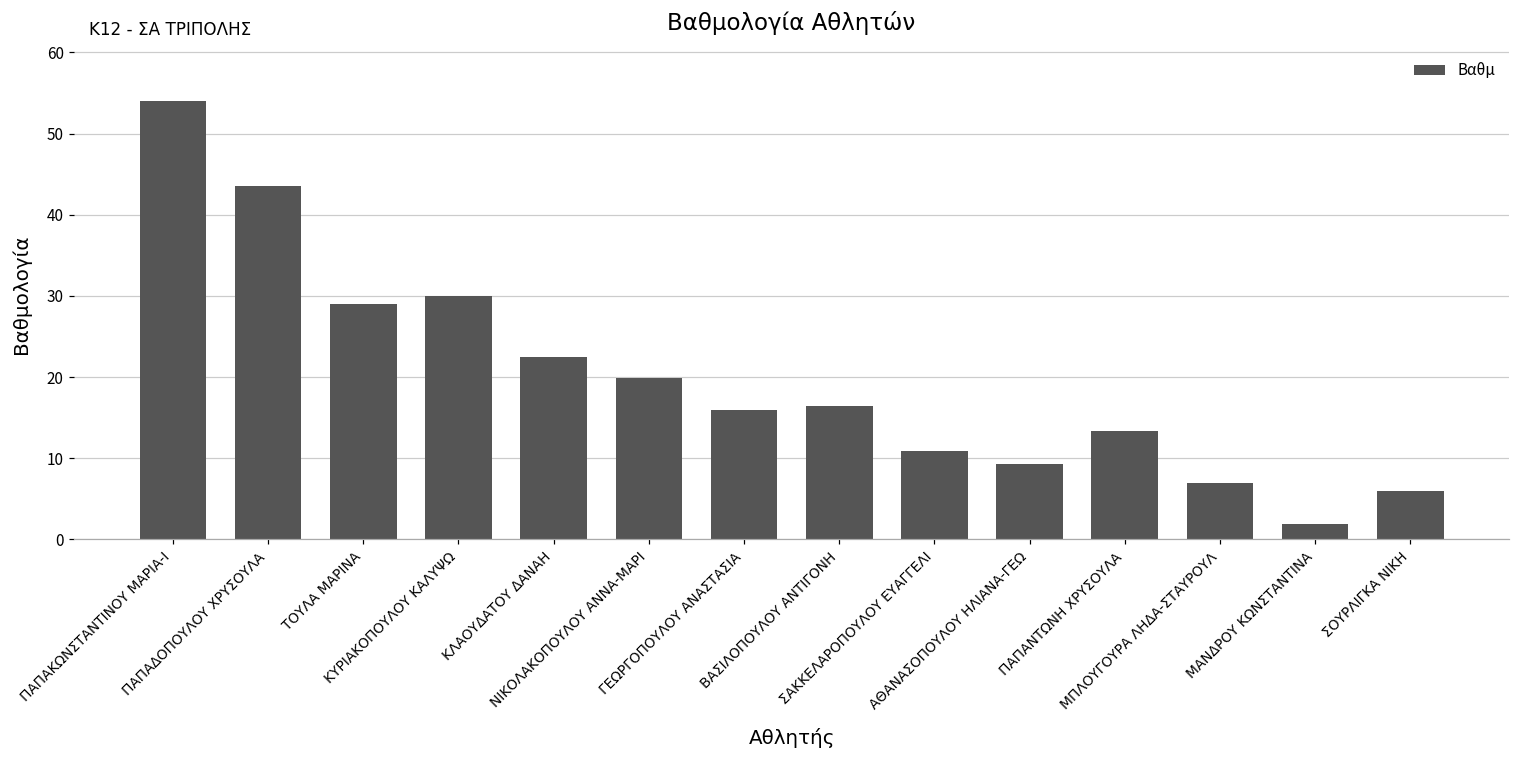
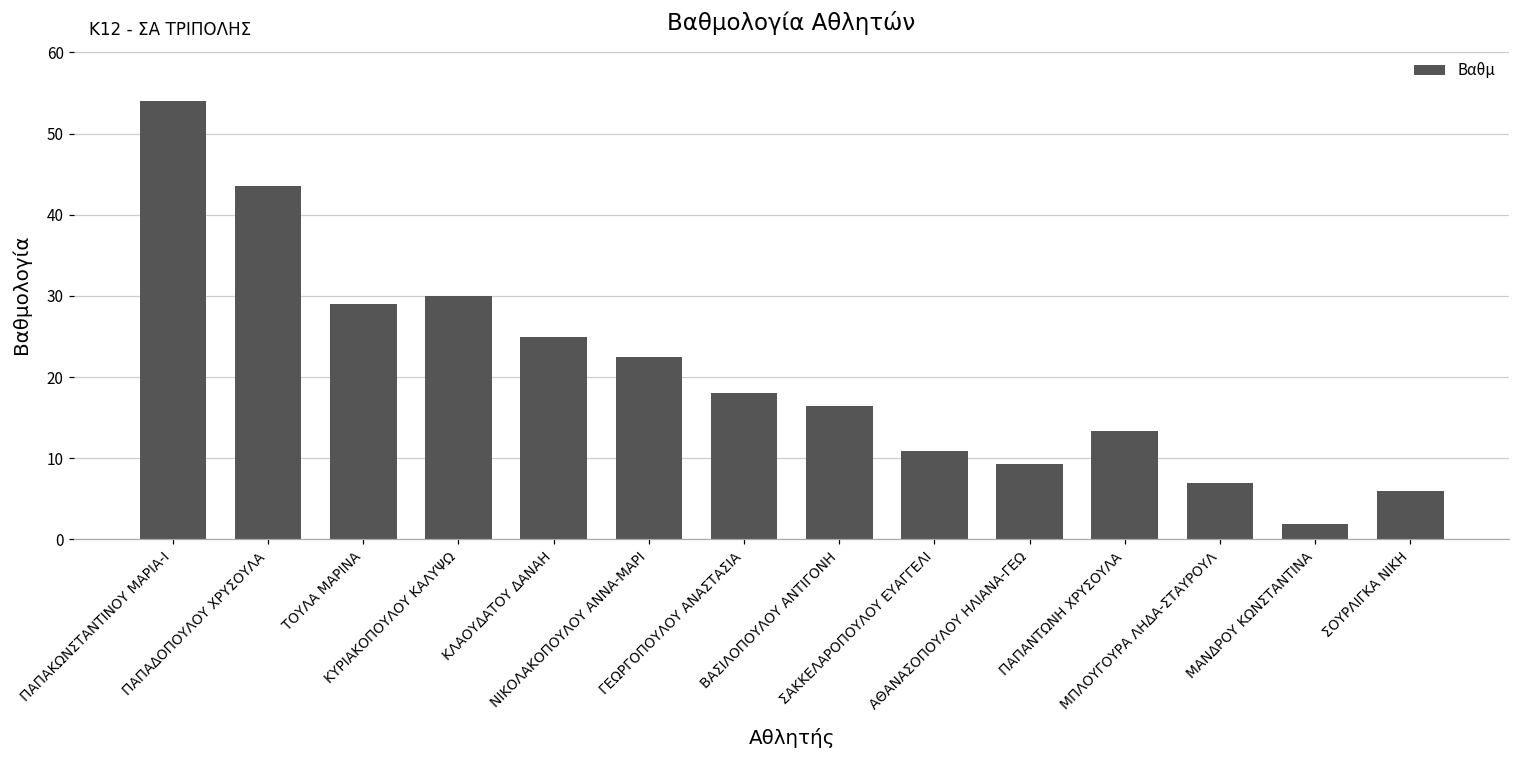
ΚΛΑΟΥΔΑΤΟΥ ΔΑΝΑΗ: 23 -> 25
ΝΙΚΟΛΑΚΟΠΟΥΛΟΥ ΑΝΝΑ-ΜΑΡΙ: 20 -> 23
ΓΕΩΡΓΟΠΟΥΛΟΥ ΑΝΑΣΤΑΣΙΑ: 16 -> 18
